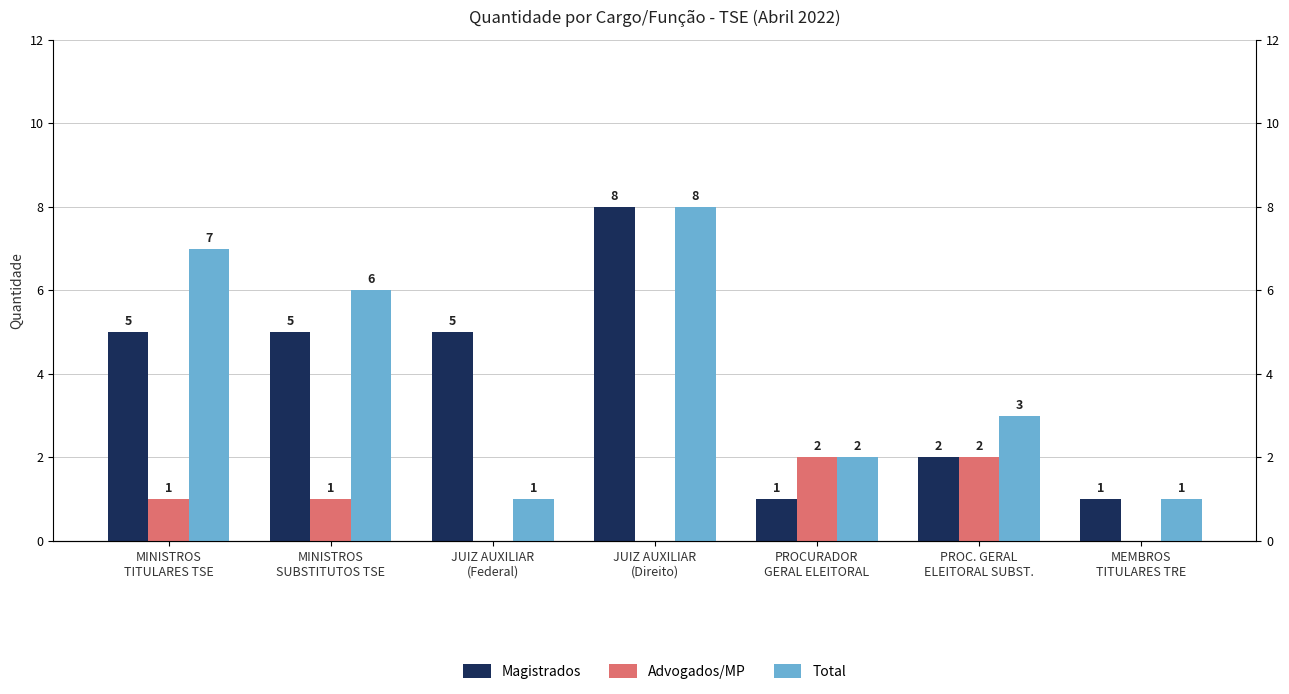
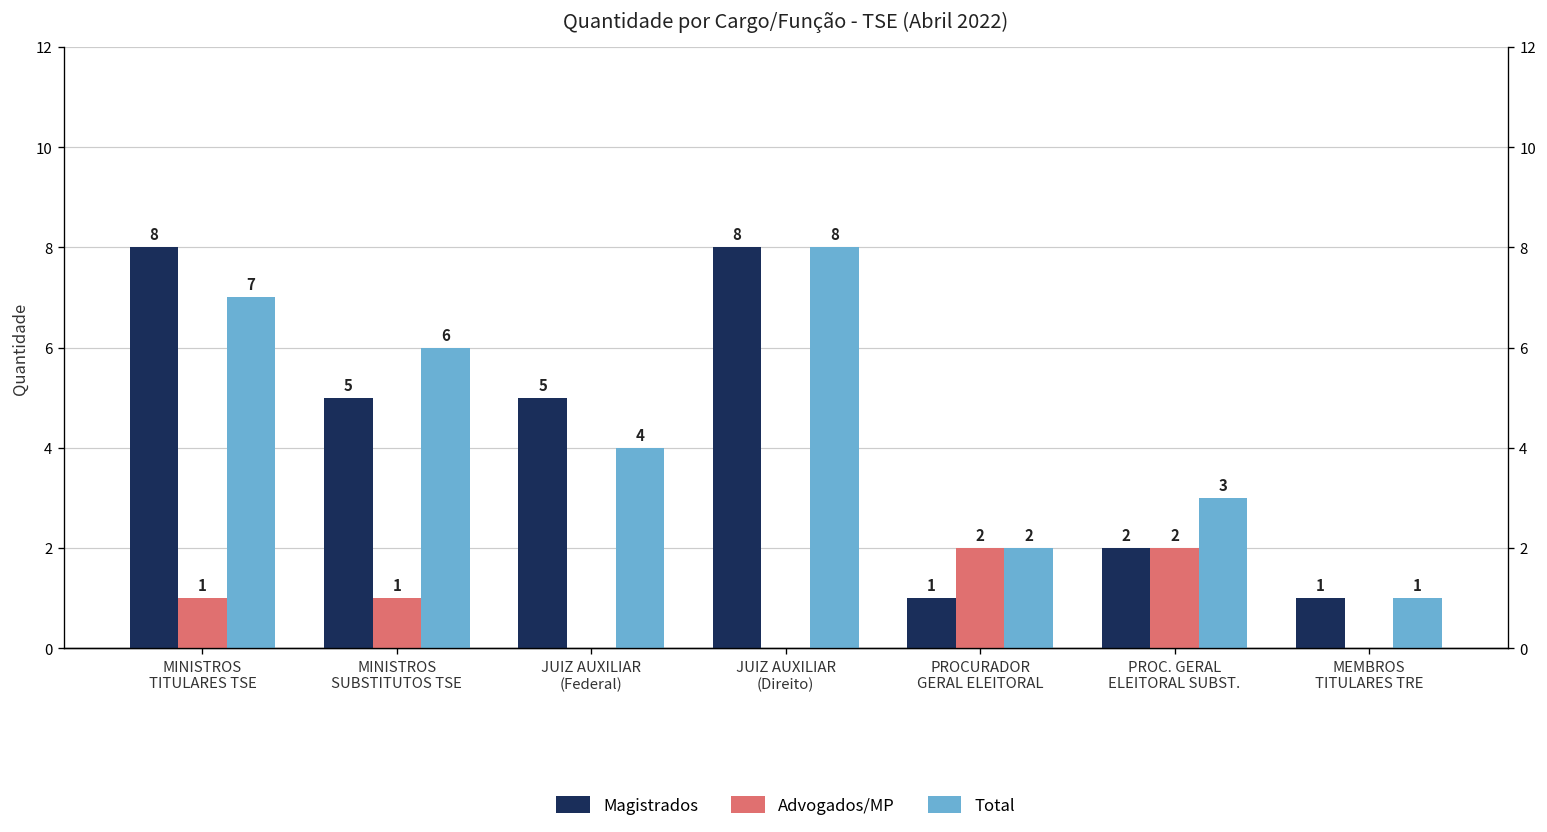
Magistrados, MINISTROS TITULARES TSE: 5 -> 8
Total, JUIZ AUXILIAR (Federal): 1 -> 4
